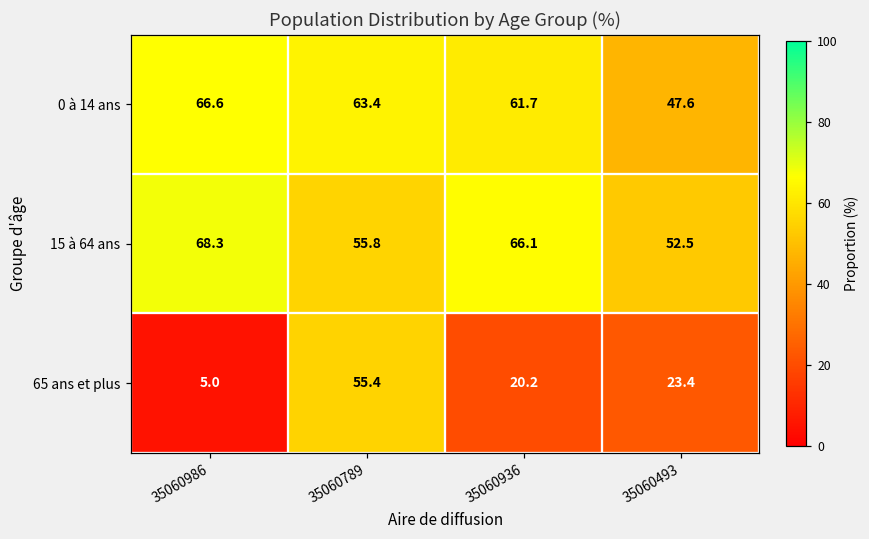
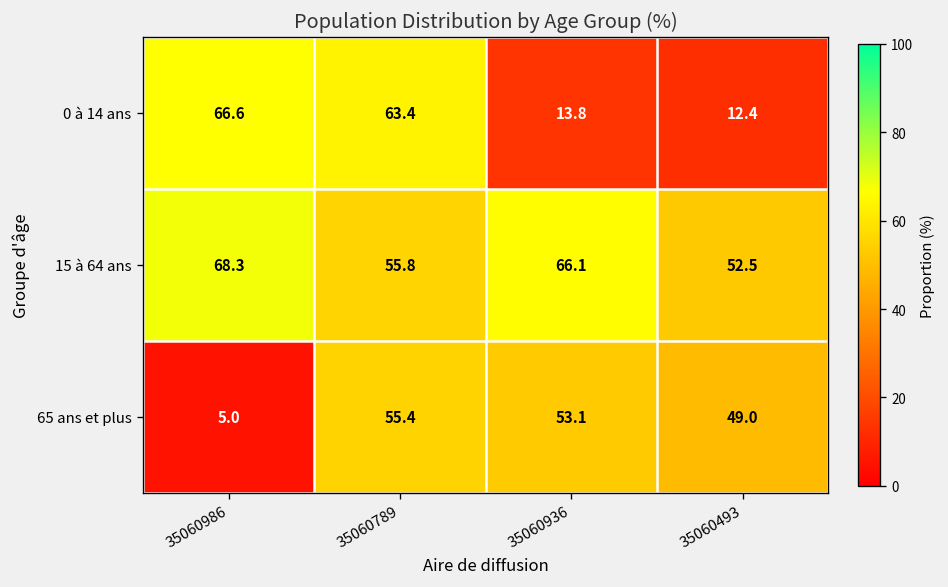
0 à 14 ans, 35060936: 61.7 -> 13.8
0 à 14 ans, 35060493: 47.6 -> 12.4
65 ans et plus, 35060936: 20.2 -> 53.1
65 ans et plus, 35060493: 23.4 -> 49.0
